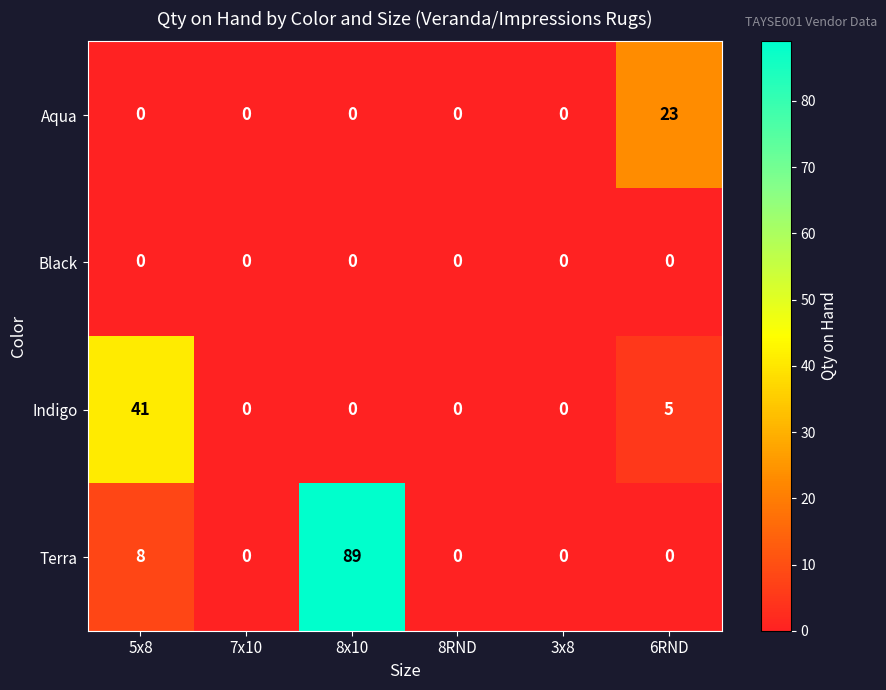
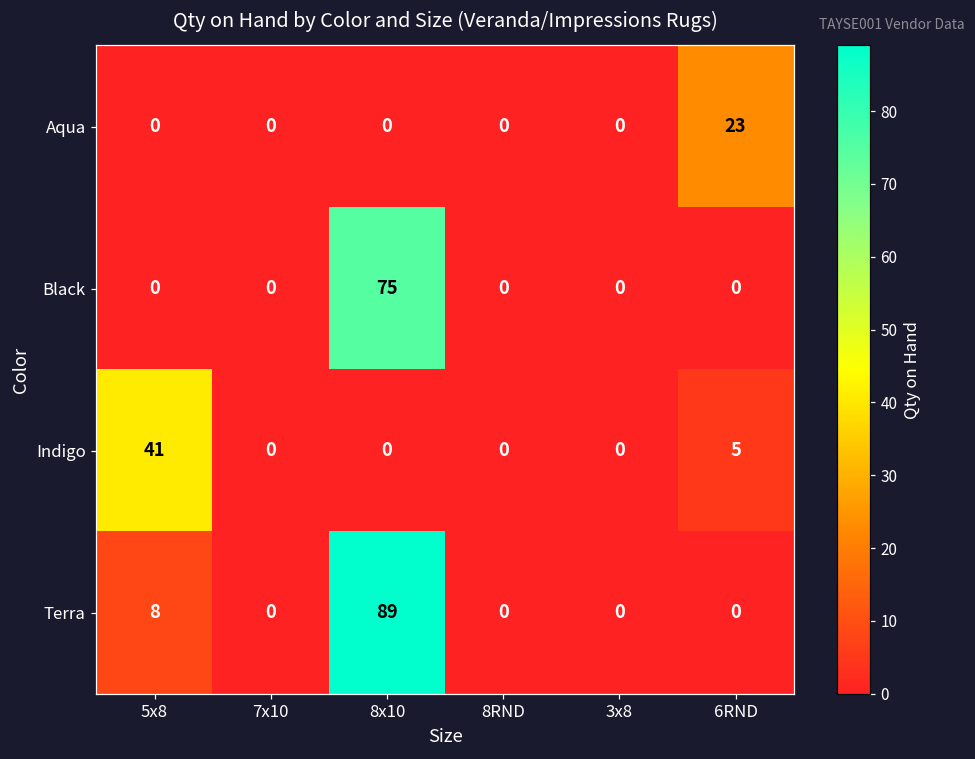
Black, 8x10: 0 -> 75
